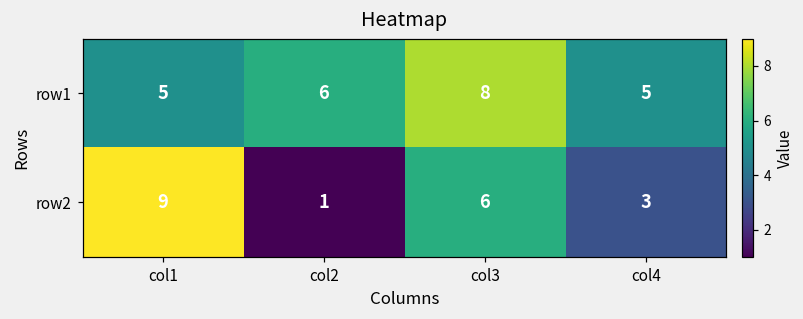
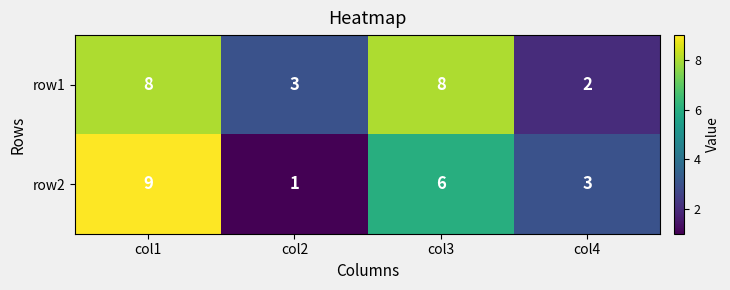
row1, col1: 5 -> 8
row1, col2: 6 -> 3
row1, col4: 5 -> 2
